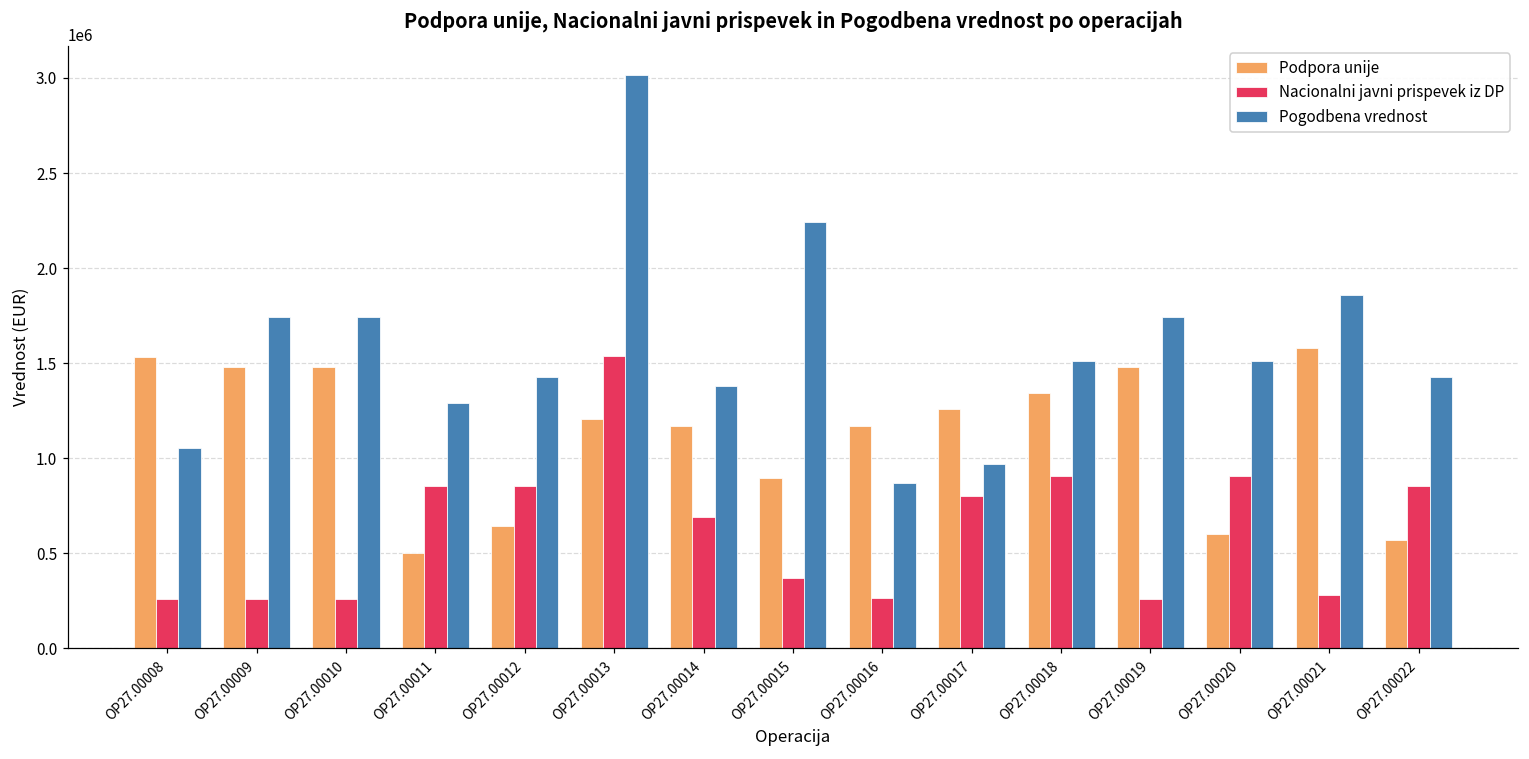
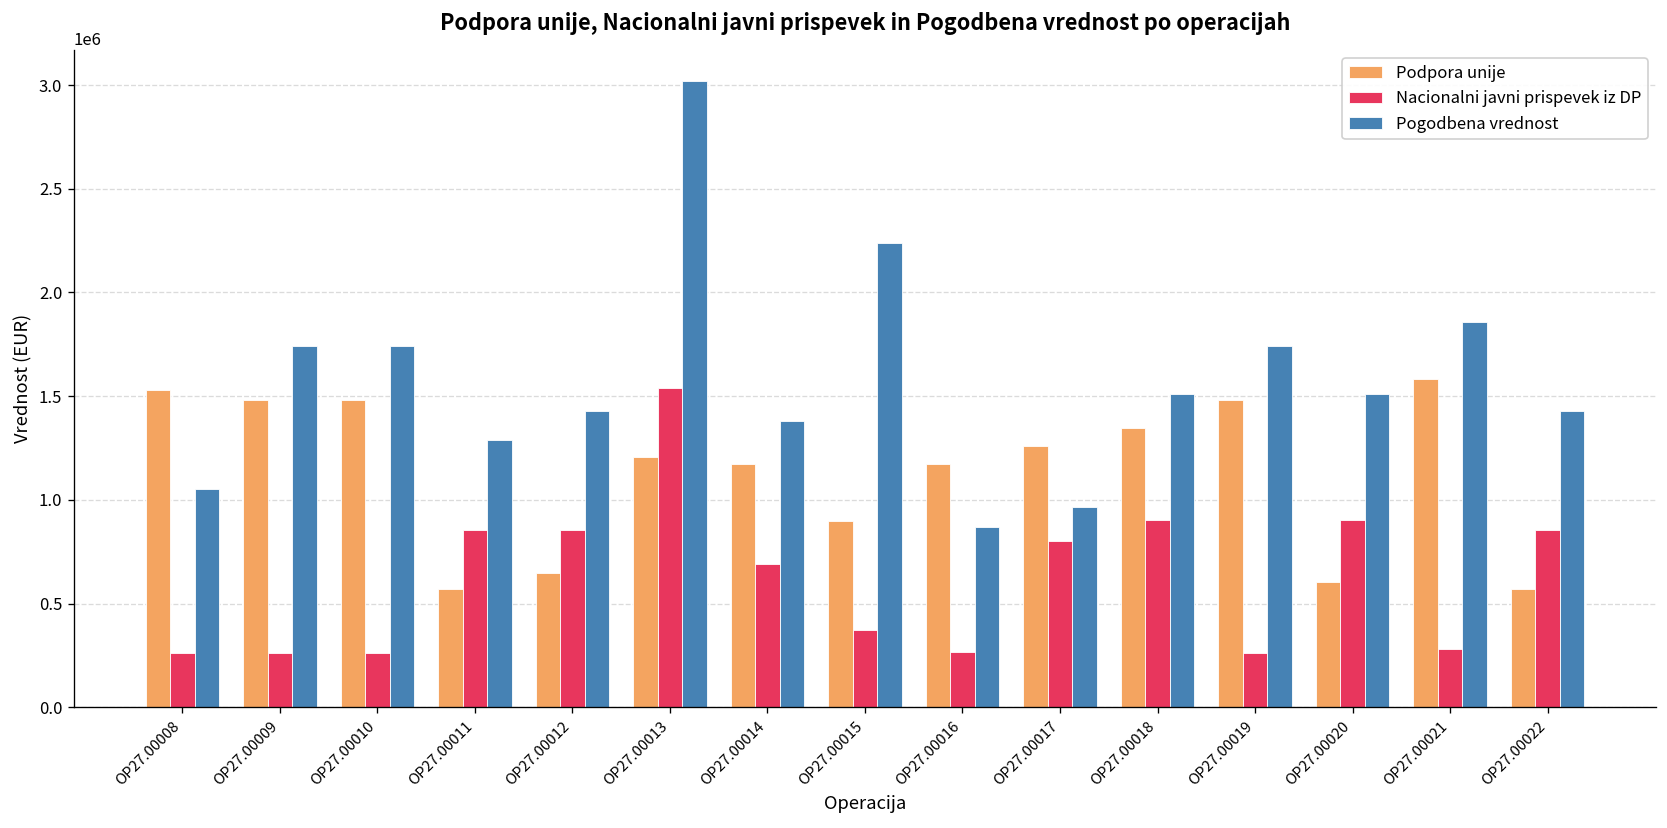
Podpora unije, OP27.00011: 500000 -> 570000
